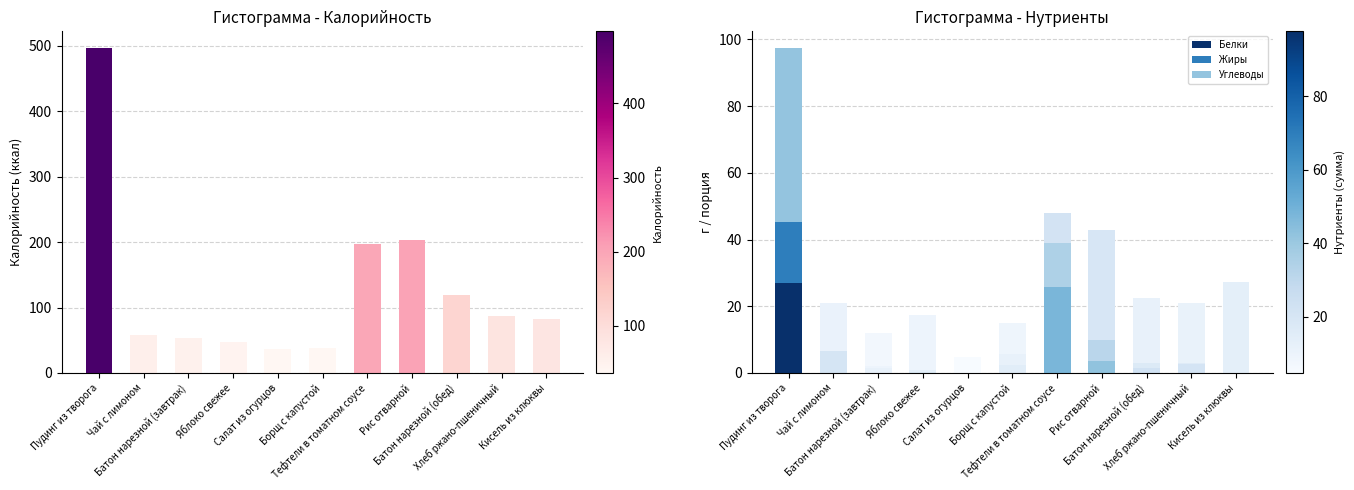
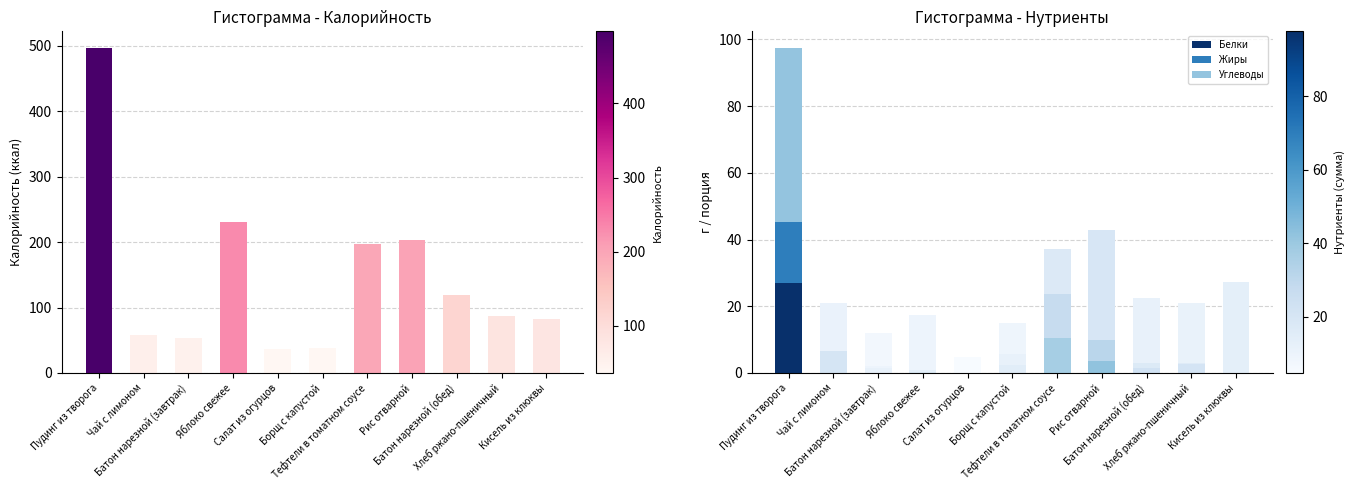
Гистограмма - Калорийность, Яблоко свежее: 50 -> 230
Гистограмма - Нутриенты, Белки, Тефтели в томатном соусе: 26 -> 11
Гистограмма - Нутриенты, Углеводы, Тефтели в томатном соусе: 9 -> 13
